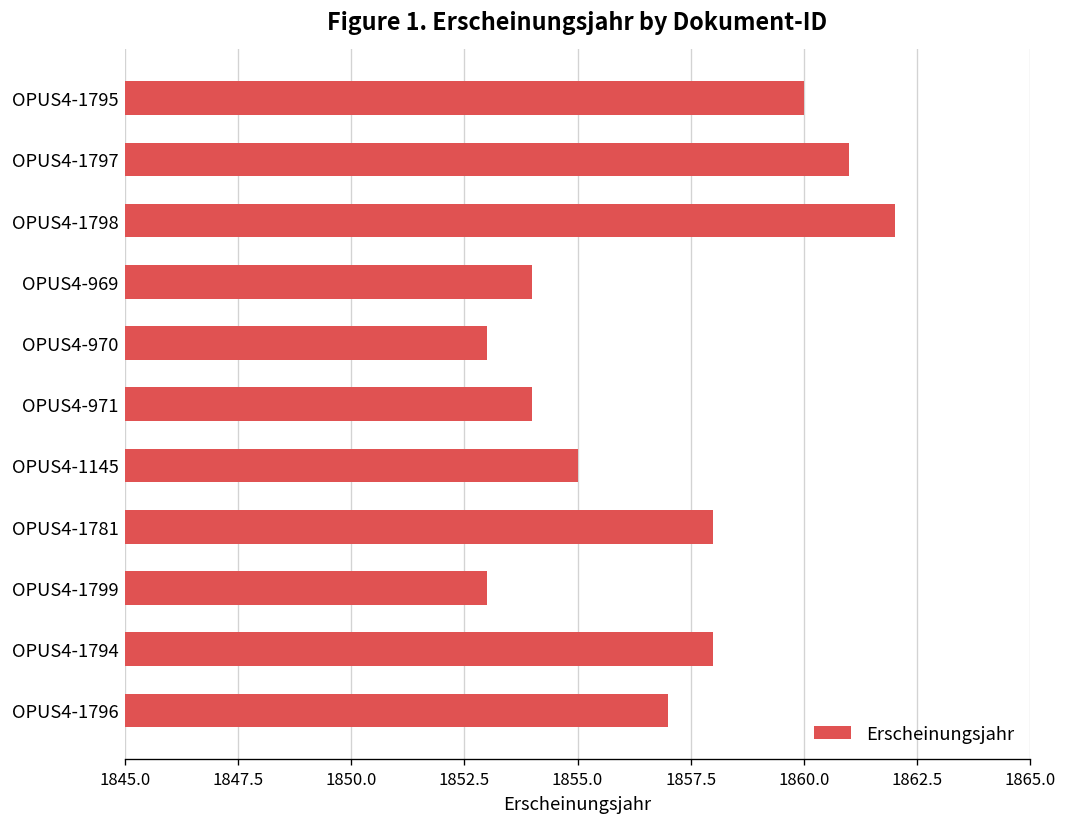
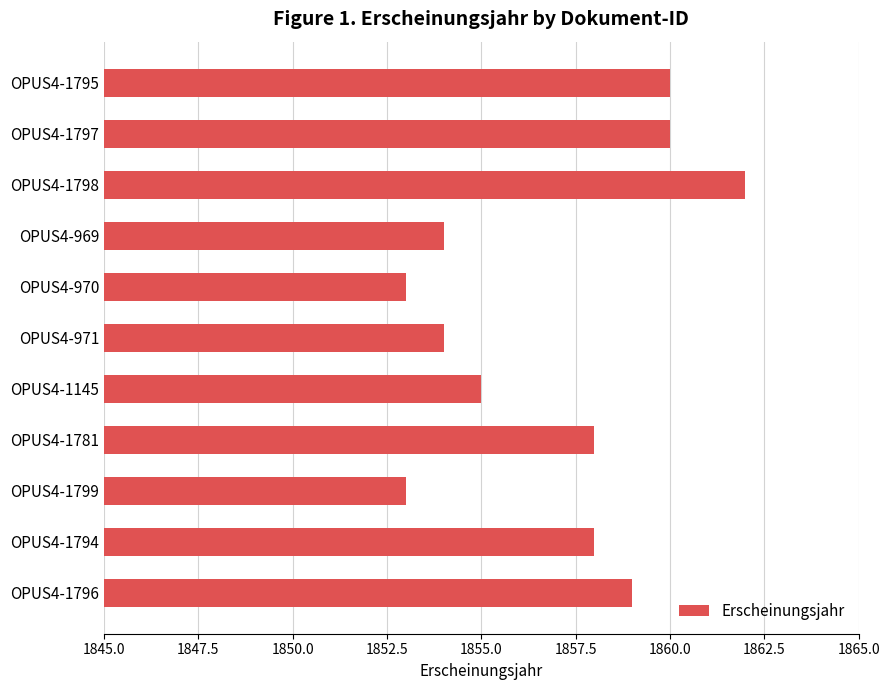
OPUS4-1797: 1861 -> 1860
OPUS4-1796: 1857 -> 1859
